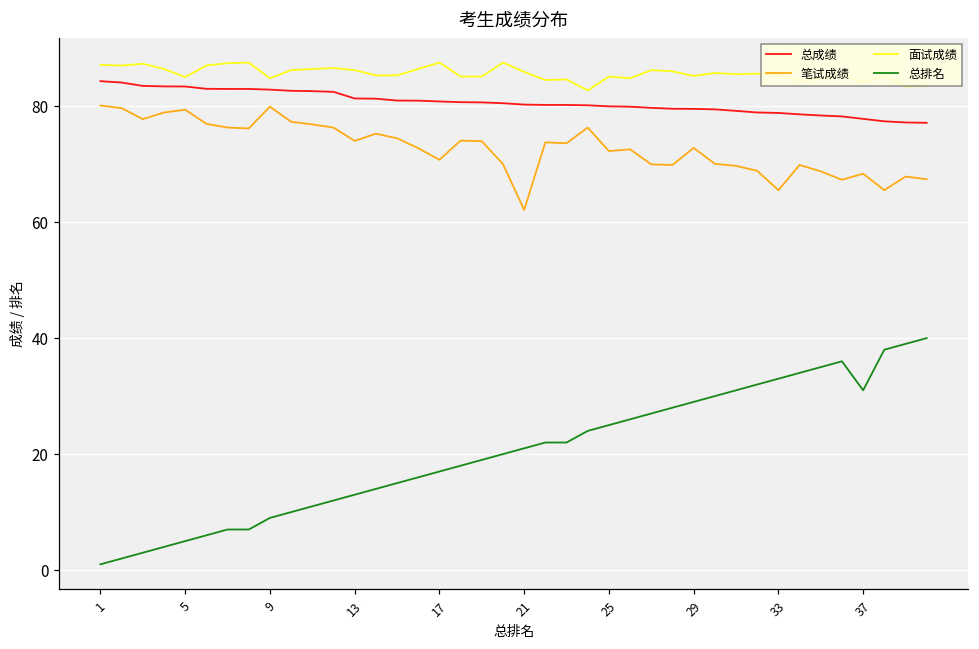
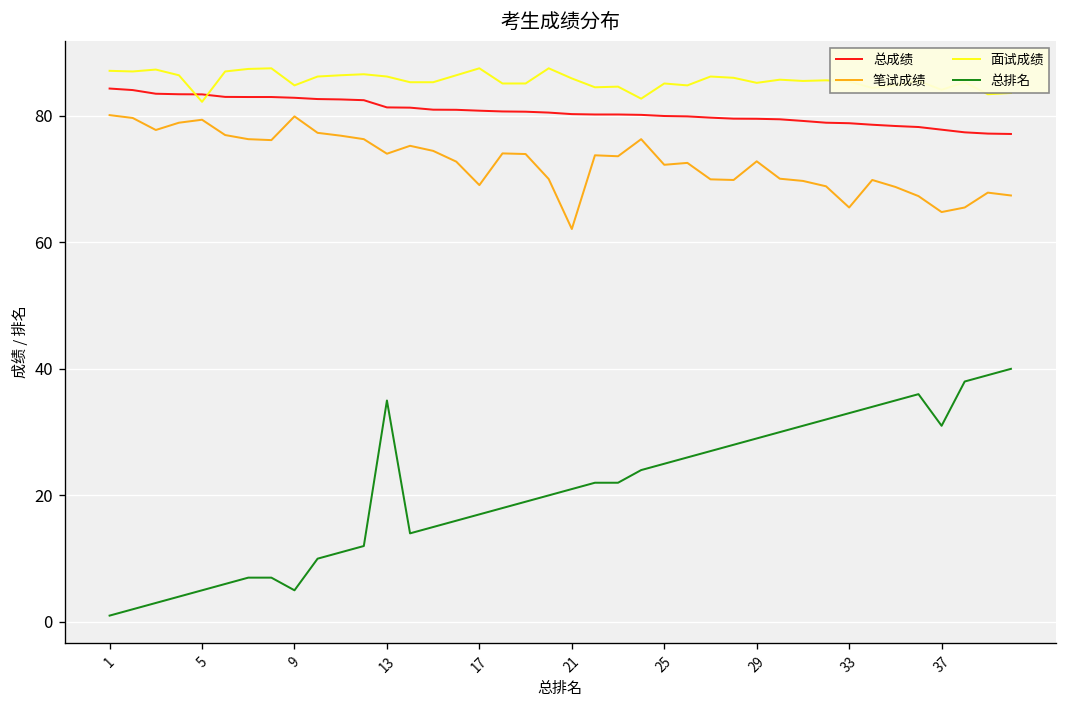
面试成绩, 5: 85 -> 82
总排名, 9: 9 -> 5
总排名, 13: 13 -> 35
笔试成绩, 17: 71 -> 69
笔试成绩, 37: 68 -> 65
